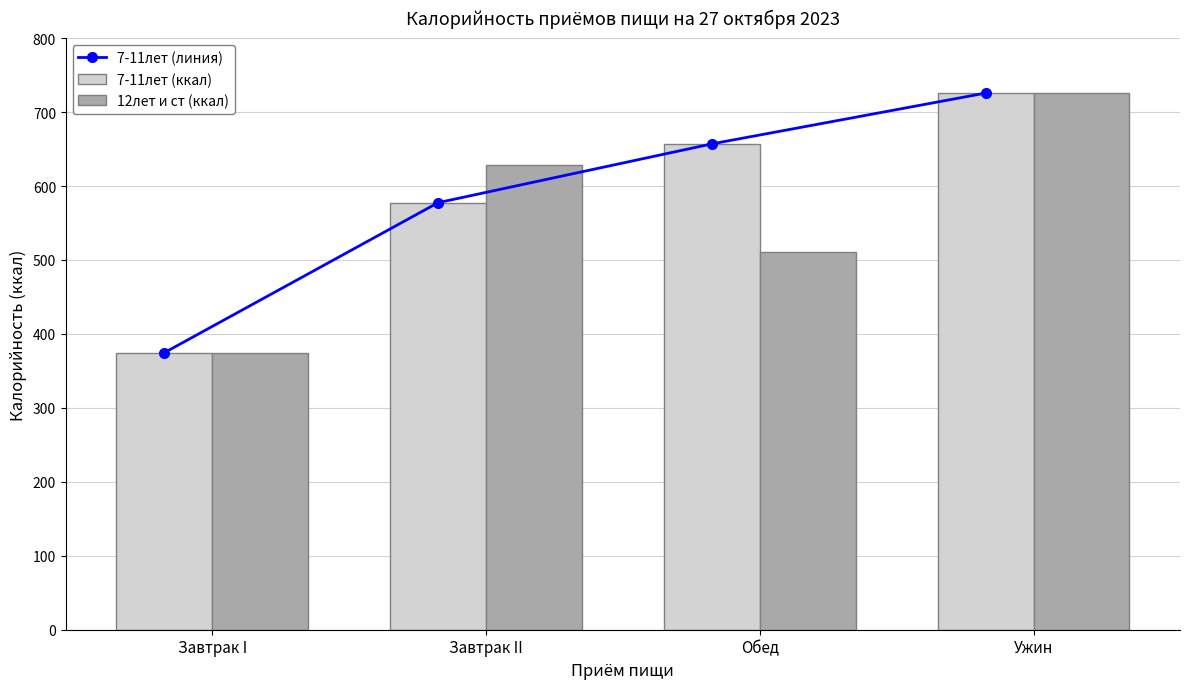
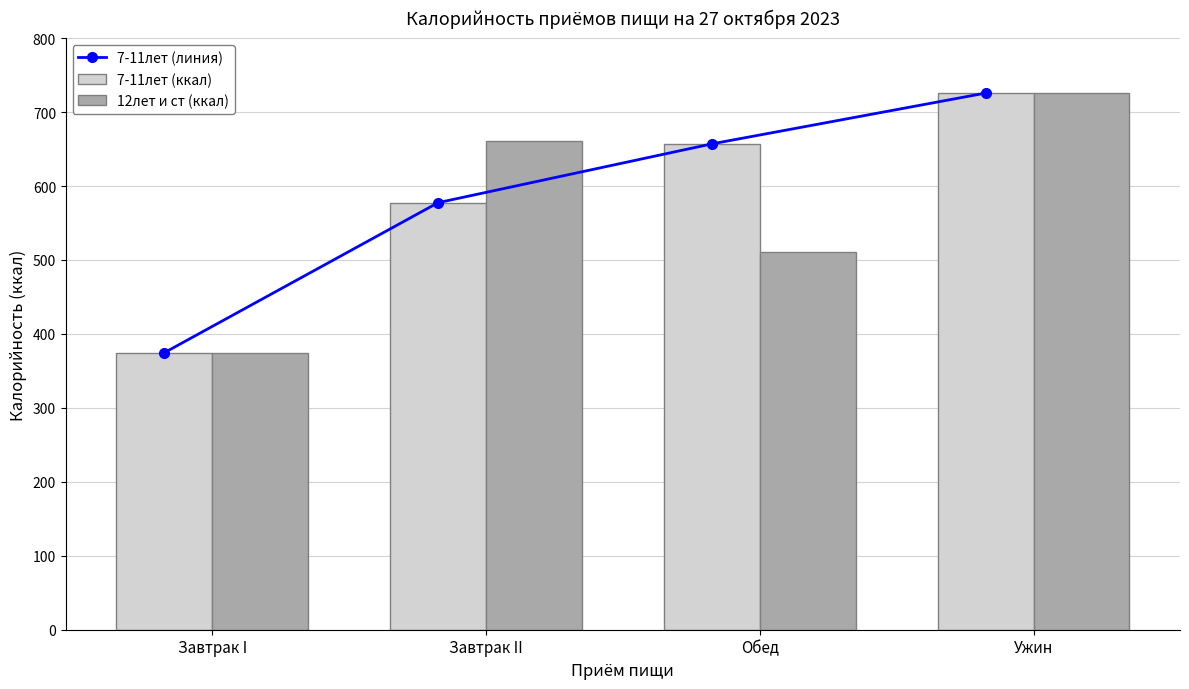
12лет и ст (ккал), Завтрак II: 630 -> 660
